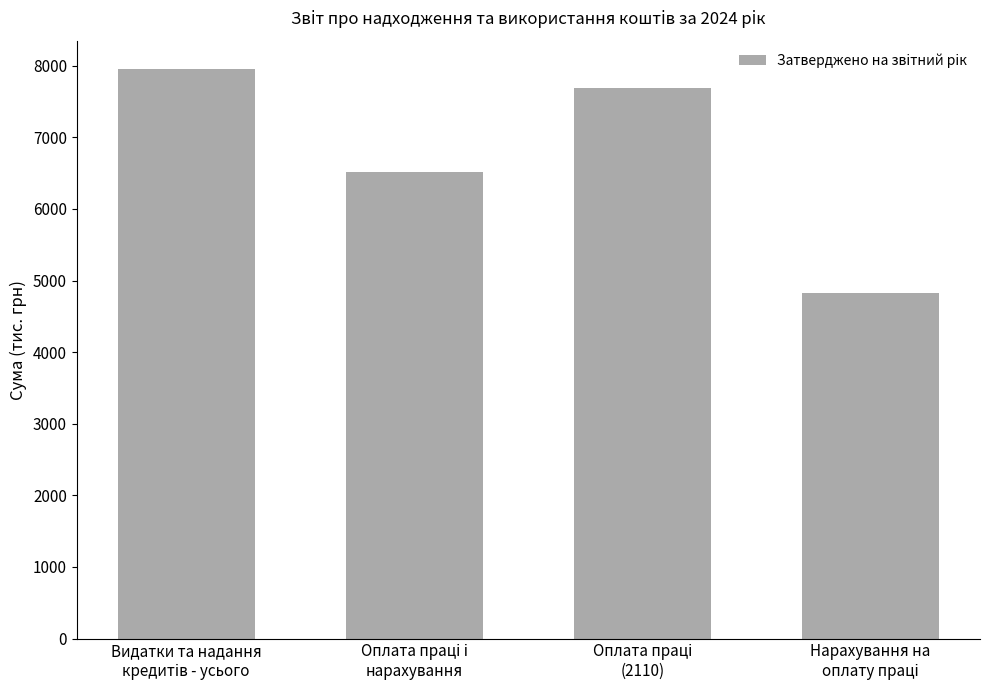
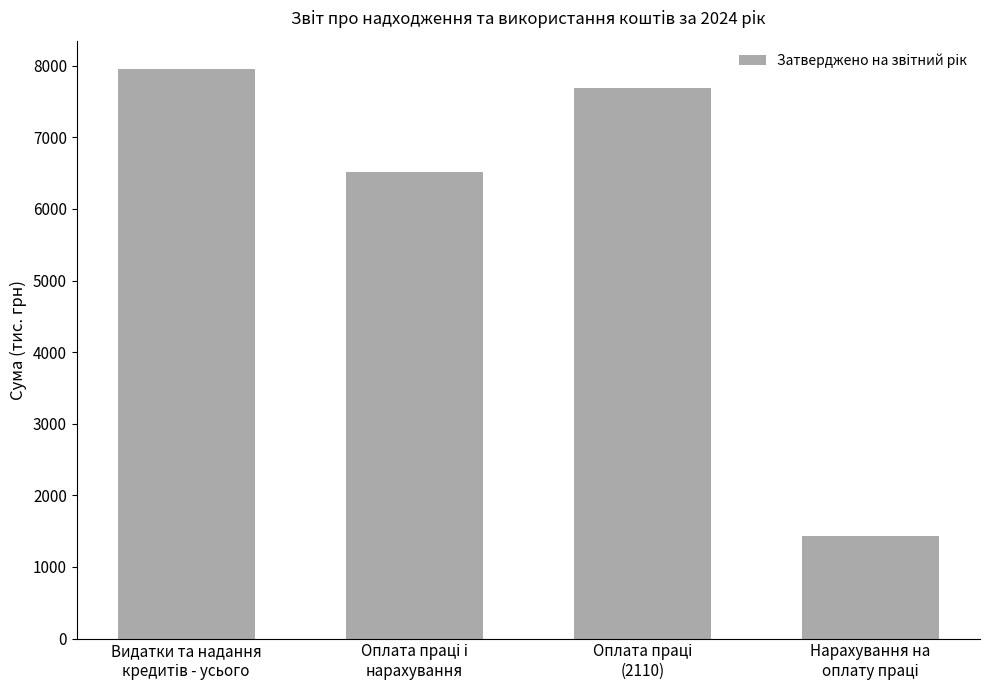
Нарахування на оплату праці: 4800 -> 1400
